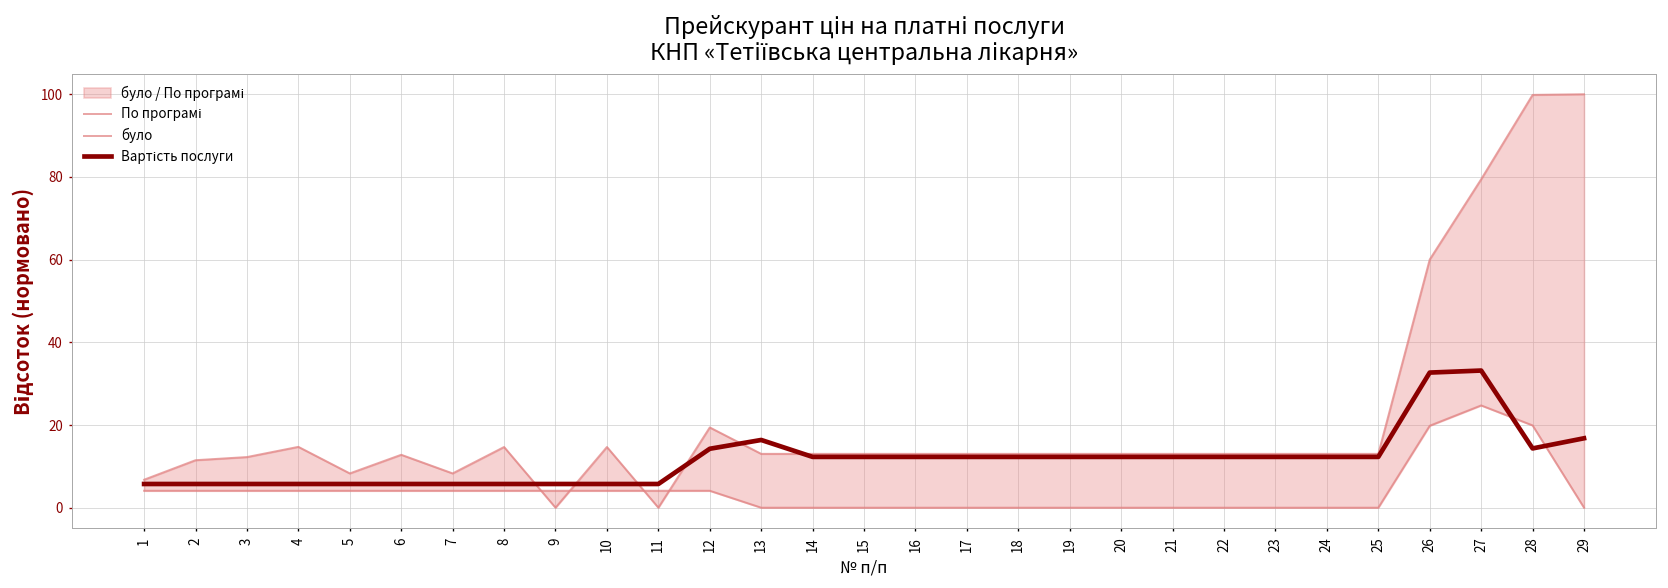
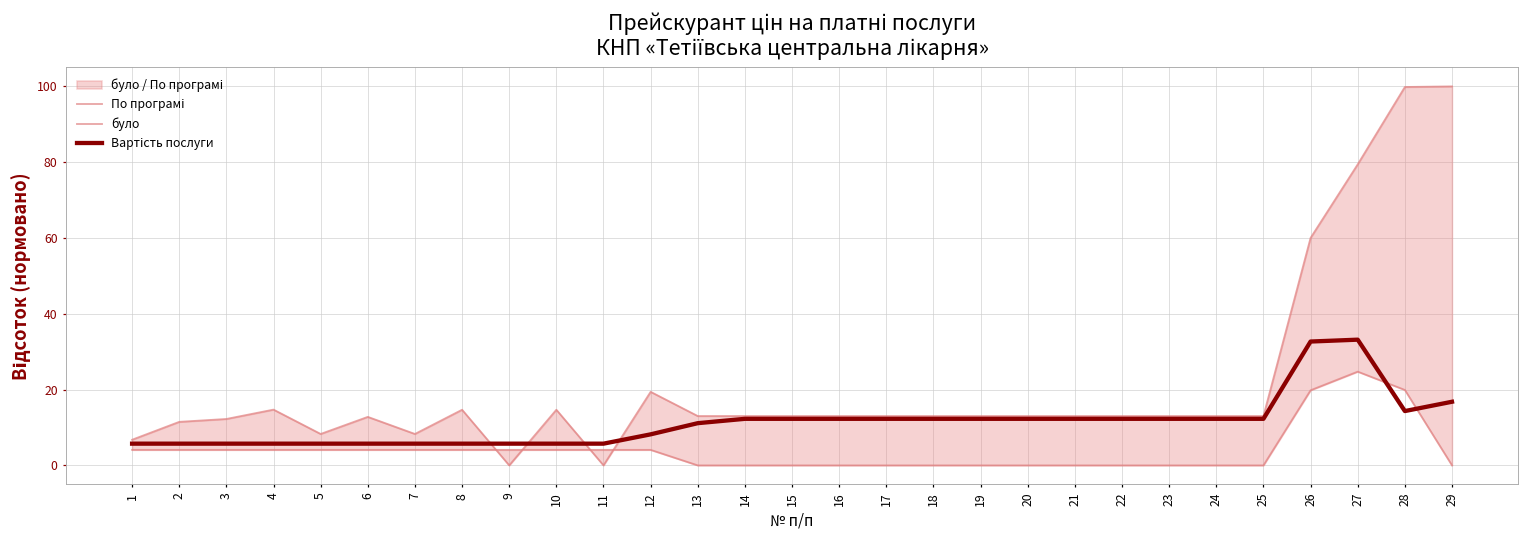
Вартість послуги, 12: 14 -> 8
Вартість послуги, 13: 16 -> 11
